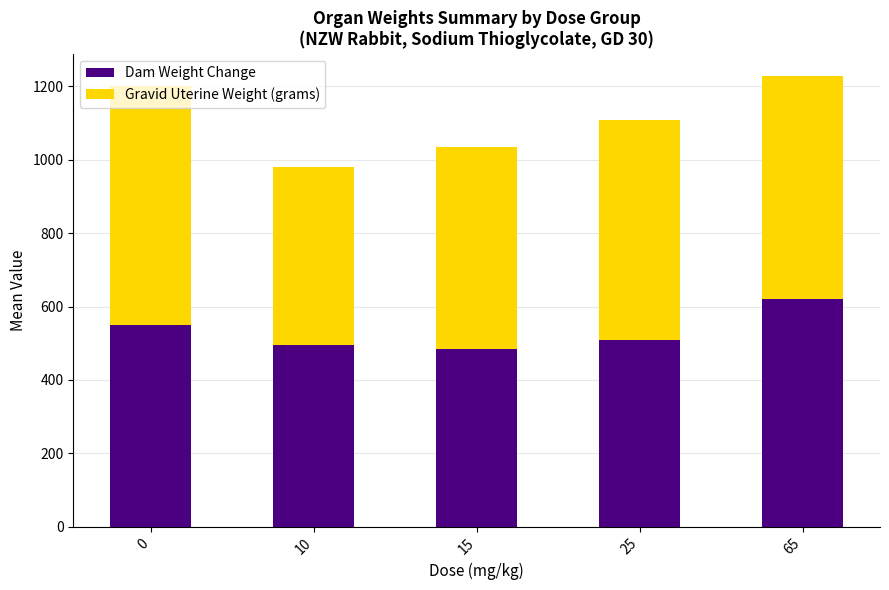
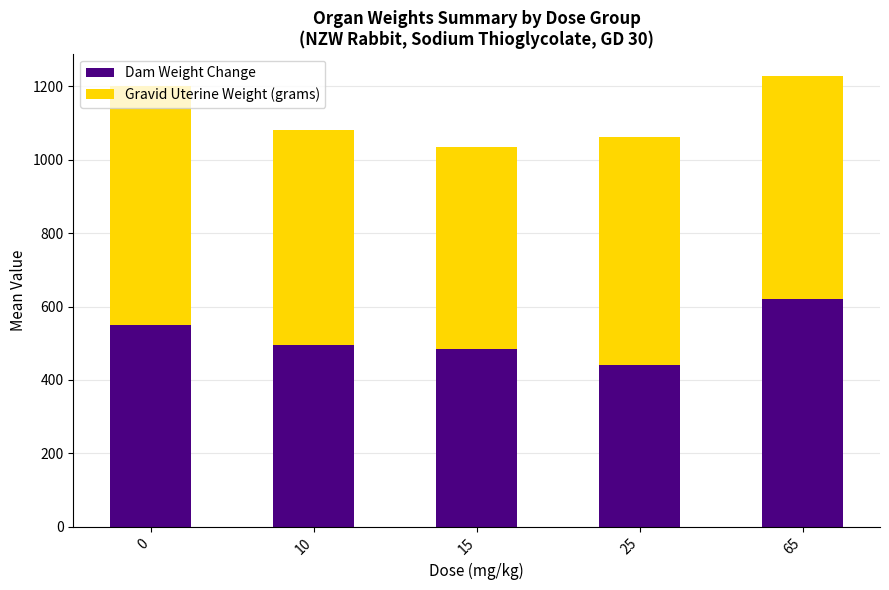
Gravid Uterine Weight (grams), 10: 490 -> 590
Dam Weight Change, 25: 510 -> 440
Gravid Uterine Weight (grams), 25: 600 -> 620
